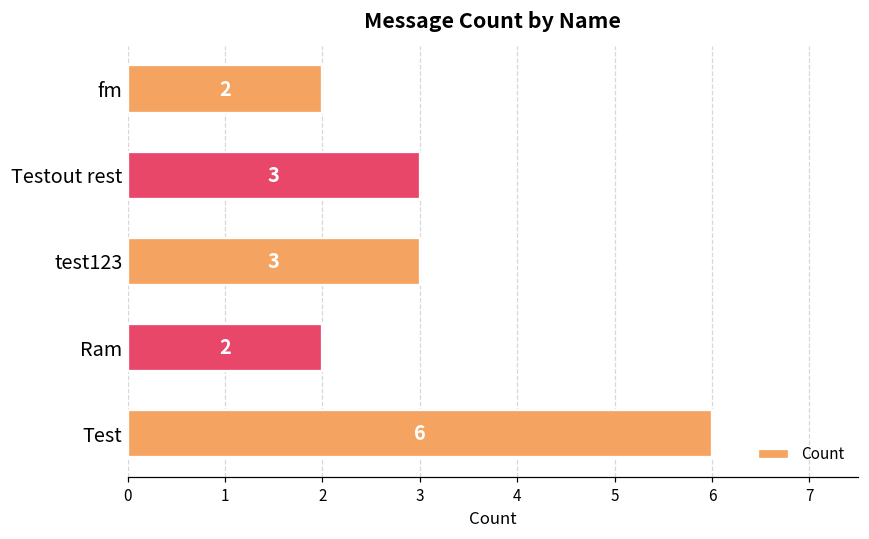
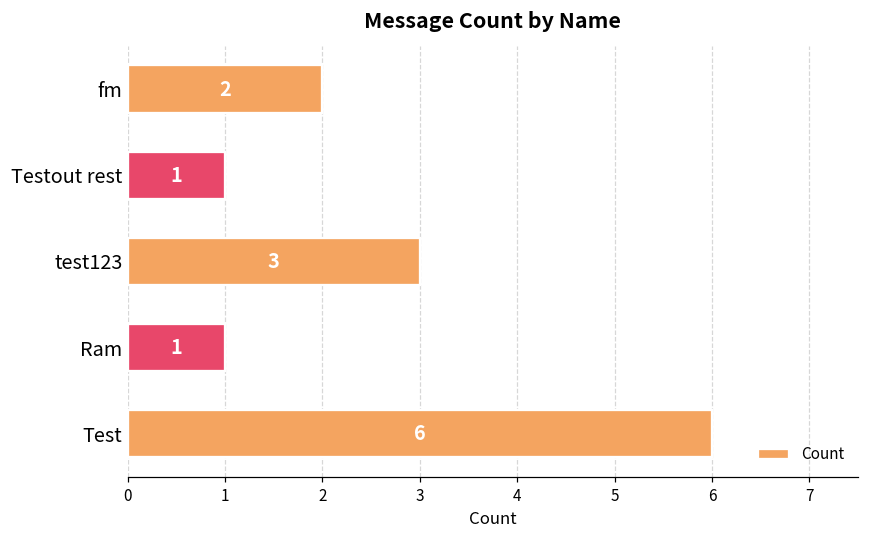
Testout rest: 3 -> 1
Ram: 2 -> 1
